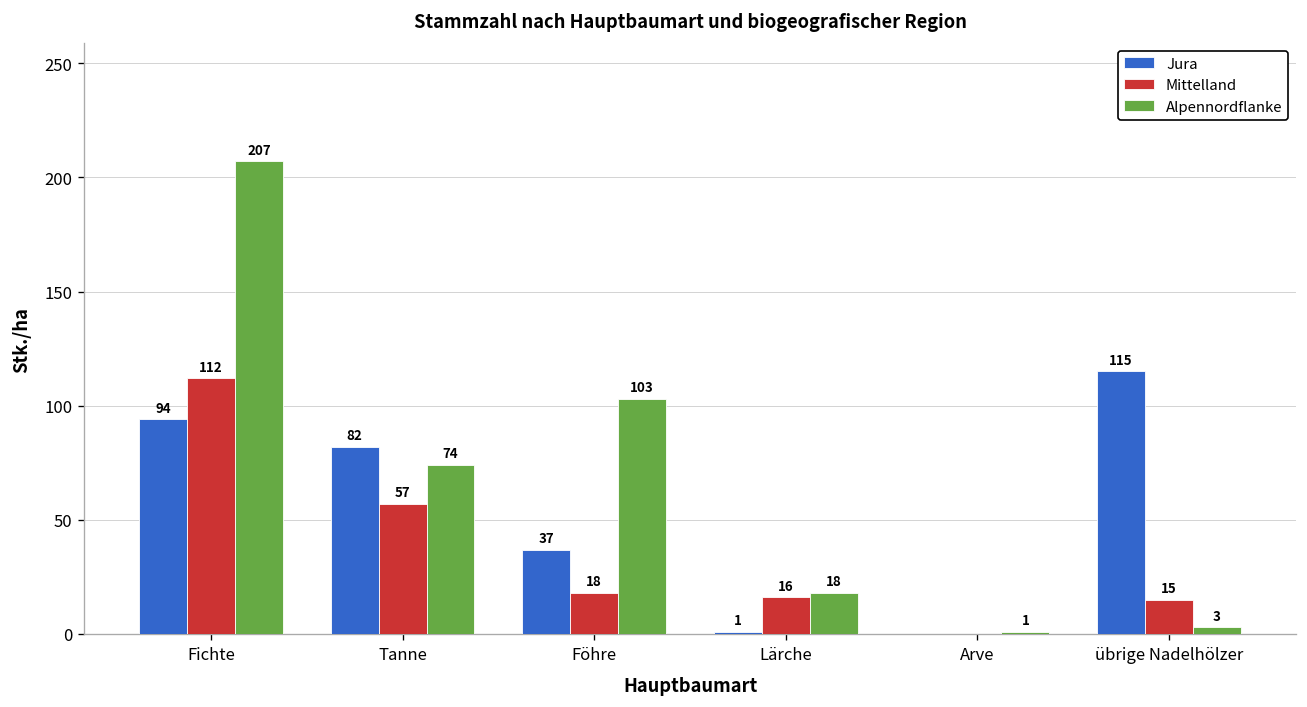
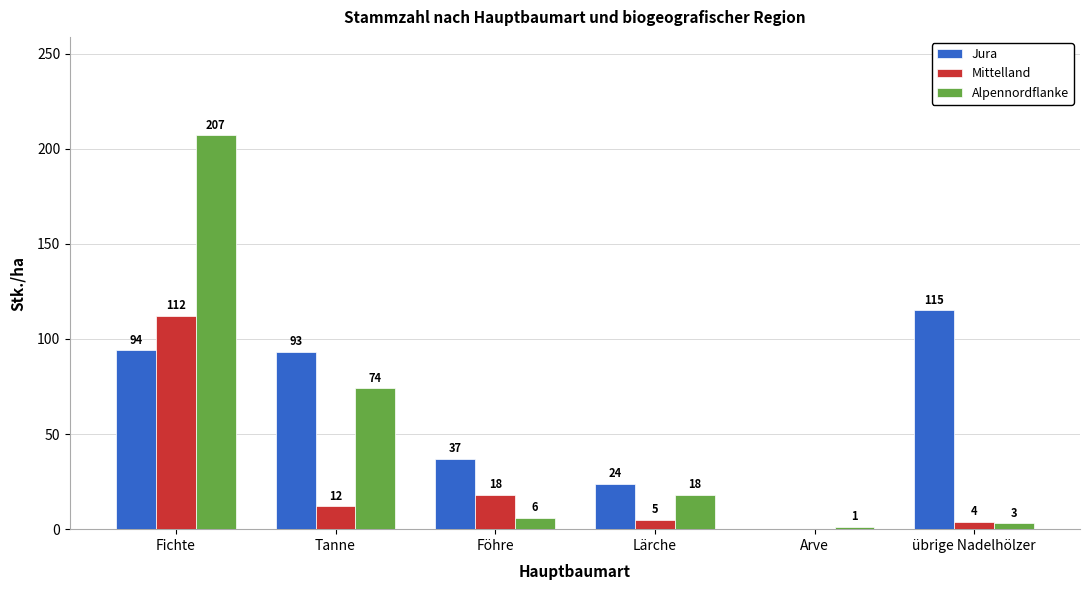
Jura, Tanne: 82 -> 93
Mittelland, Tanne: 57 -> 12
Alpennordflanke, Föhre: 103 -> 6
Jura, Lärche: 1 -> 24
Mittelland, Lärche: 16 -> 5
Mittelland, übrige Nadelhölzer: 15 -> 4
